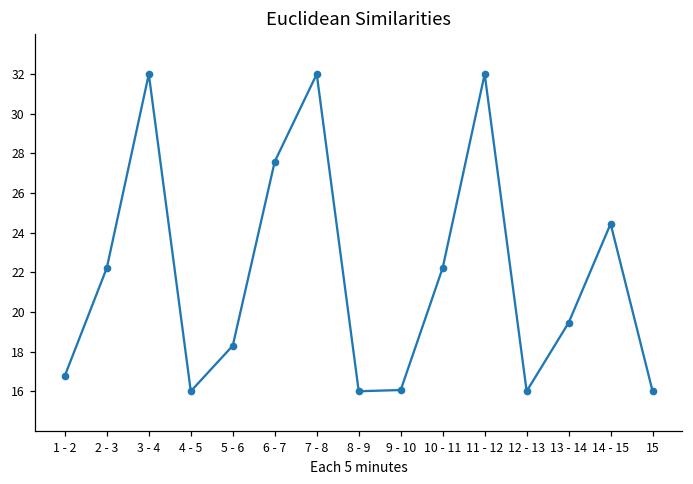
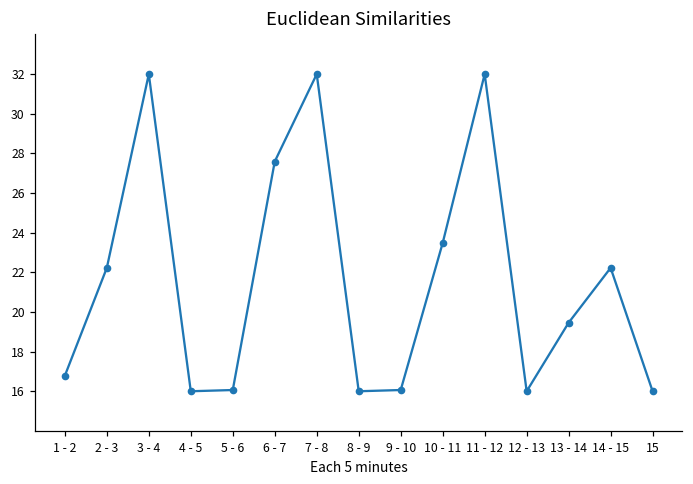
5 - 6: 18.3 -> 16.1
10 - 11: 22.2 -> 23.5
14 - 15: 24.4 -> 22.2
